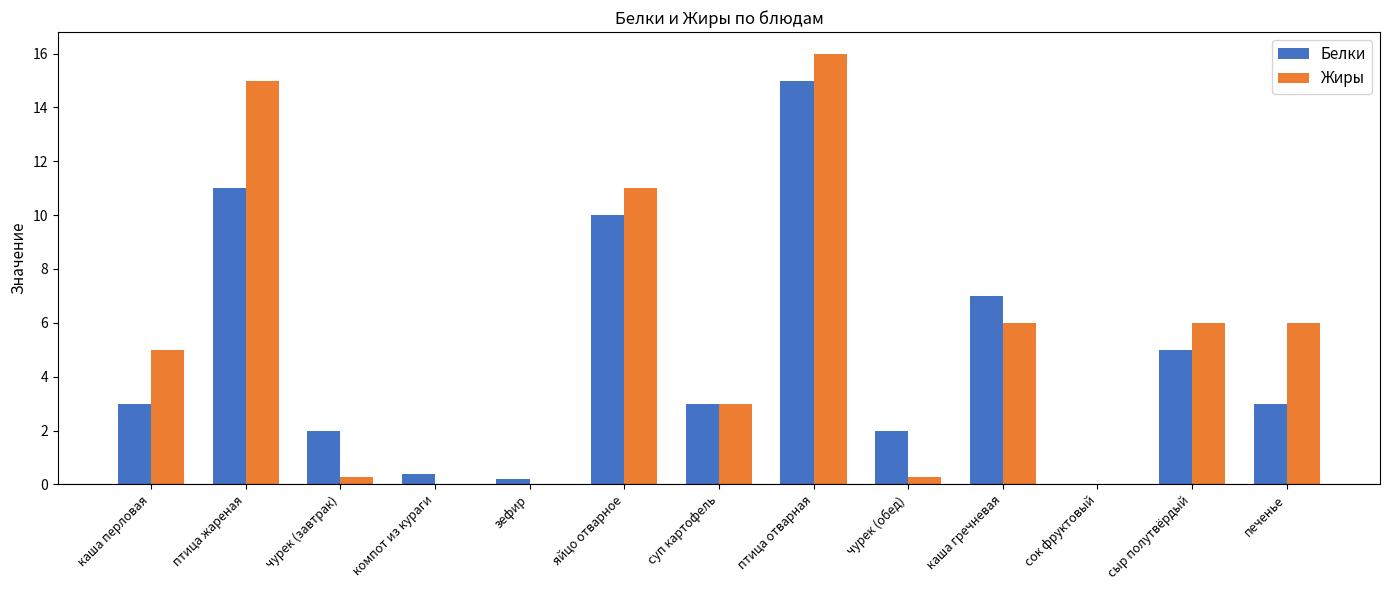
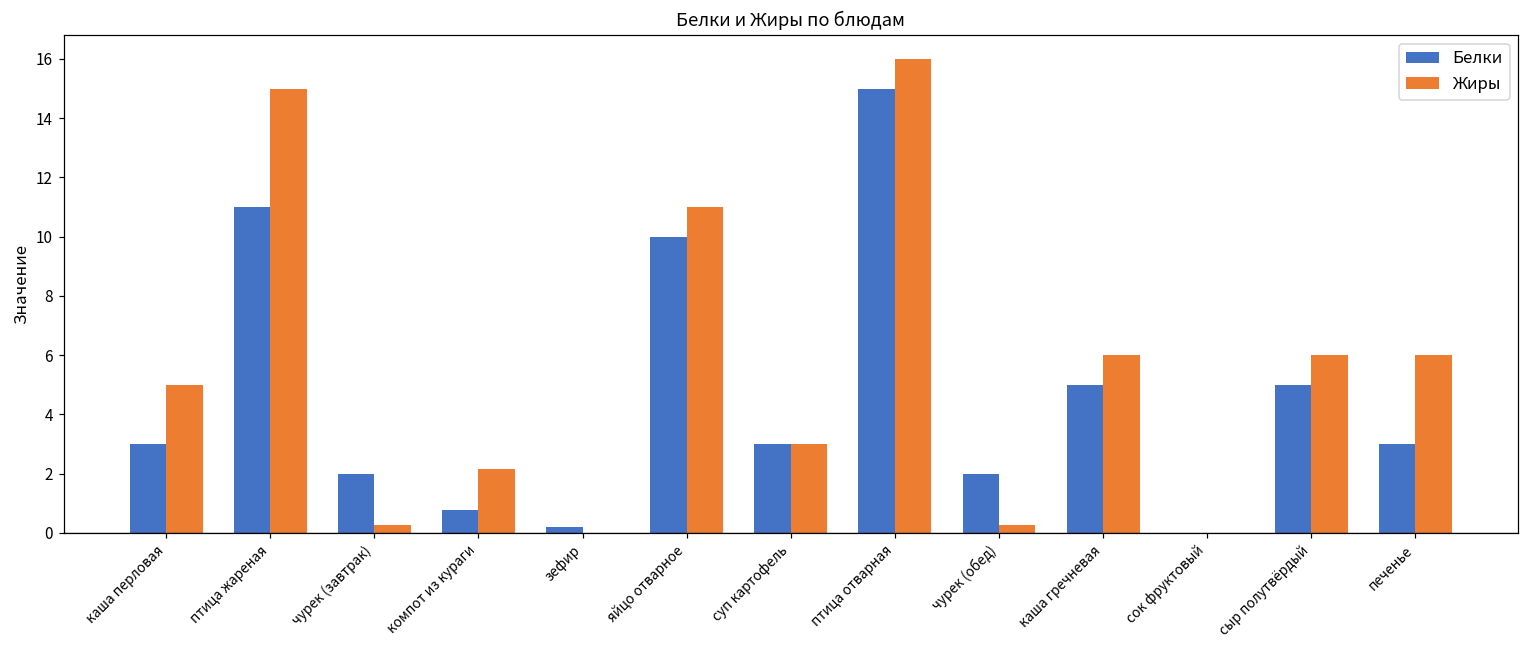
Белки, компот из кураги: 0.4 -> 0.8
Жиры, компот из кураги: 0.0 -> 2.1
Белки, каша гречневая: 7 -> 5
